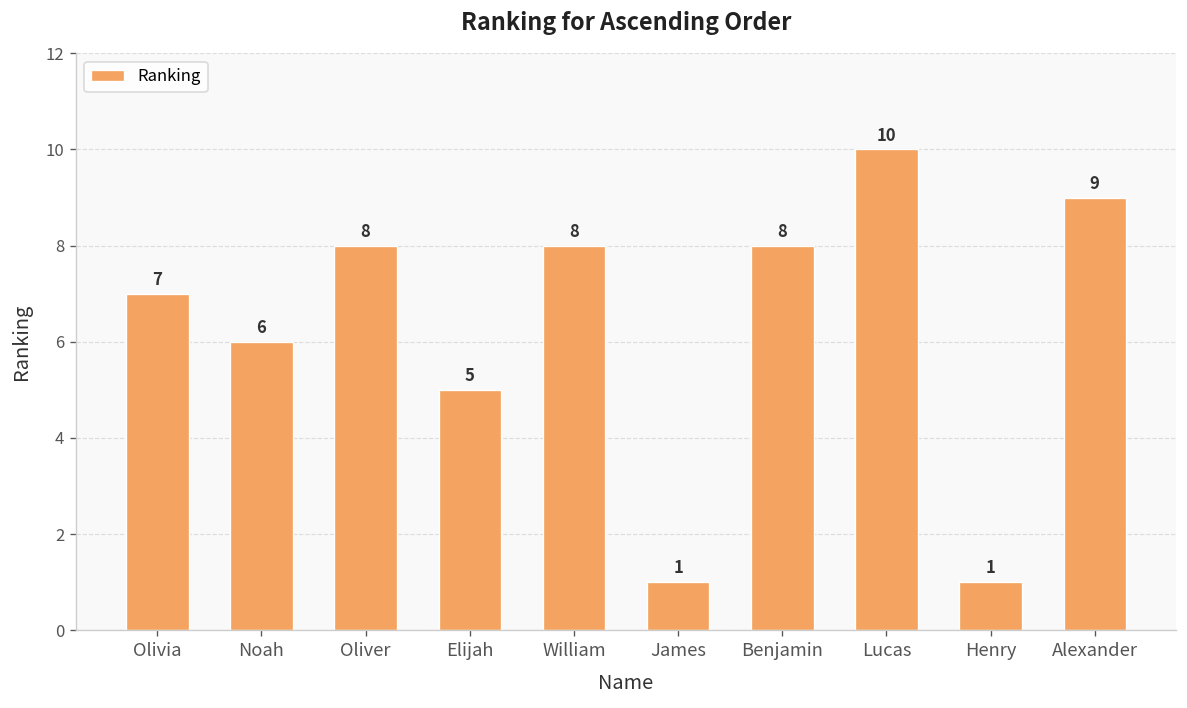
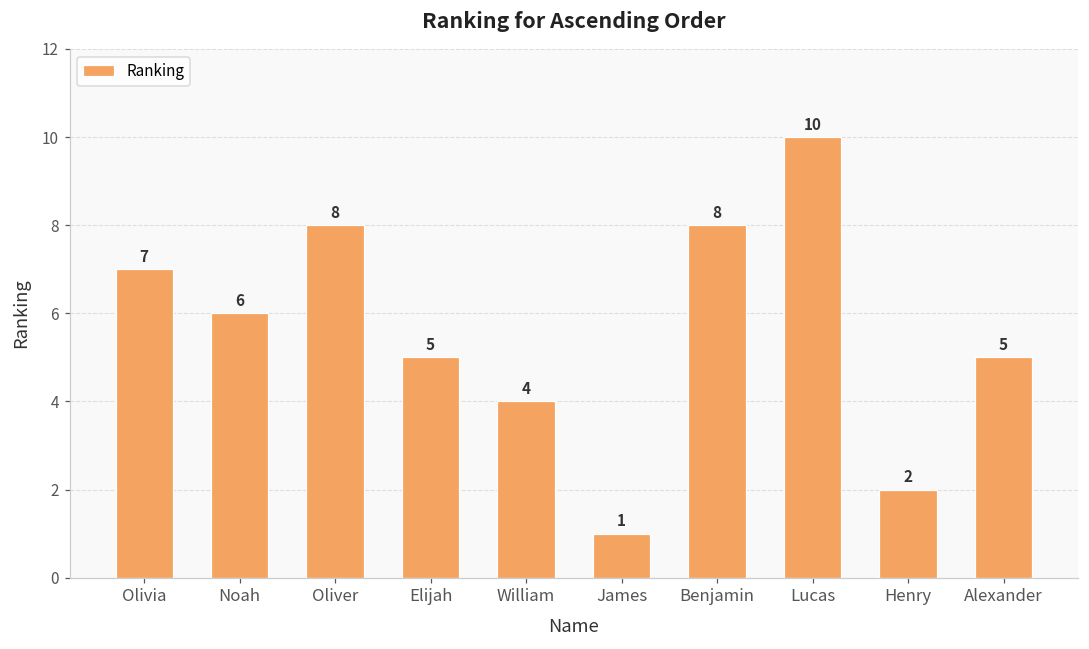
William: 8 -> 4
Henry: 1 -> 2
Alexander: 9 -> 5
